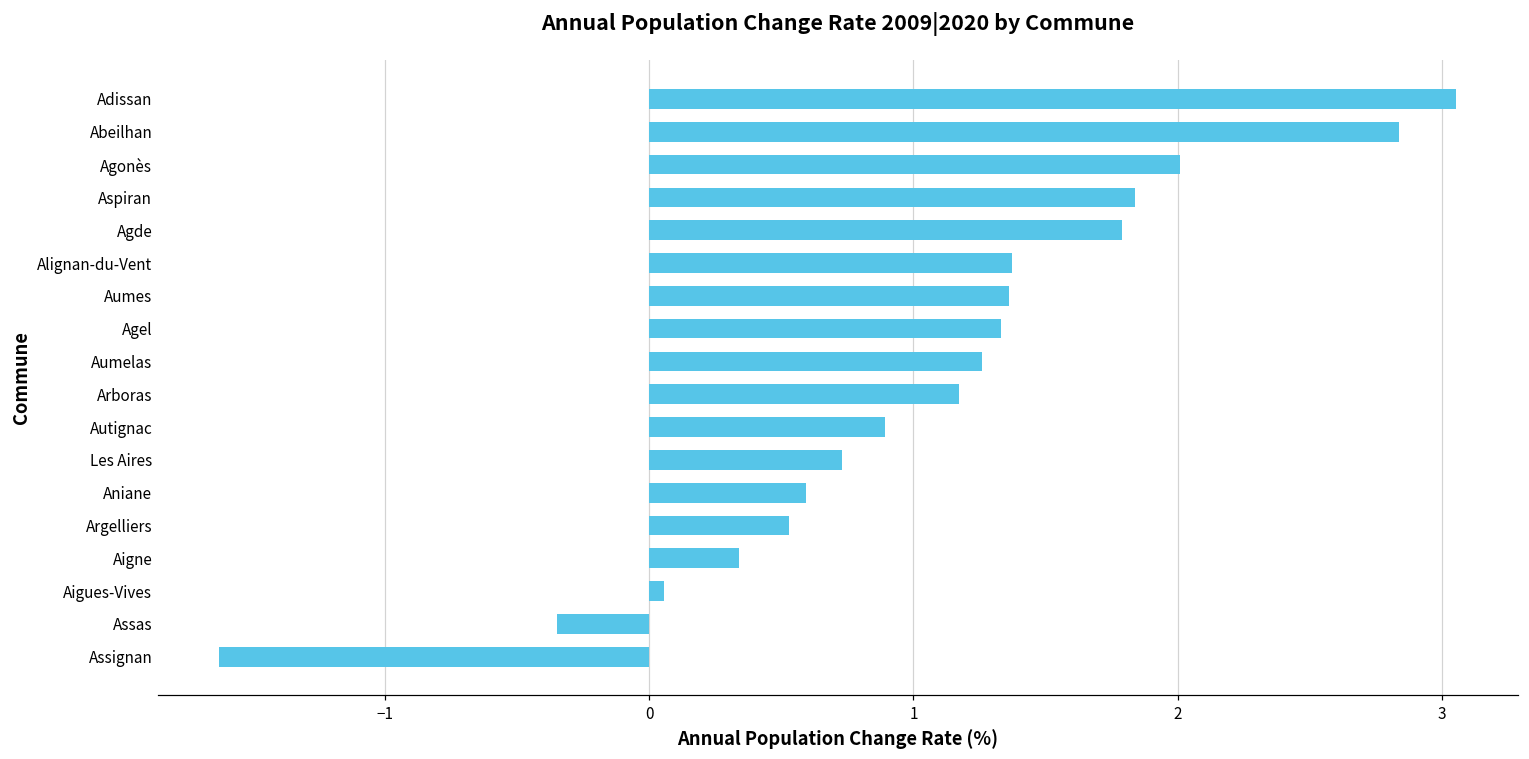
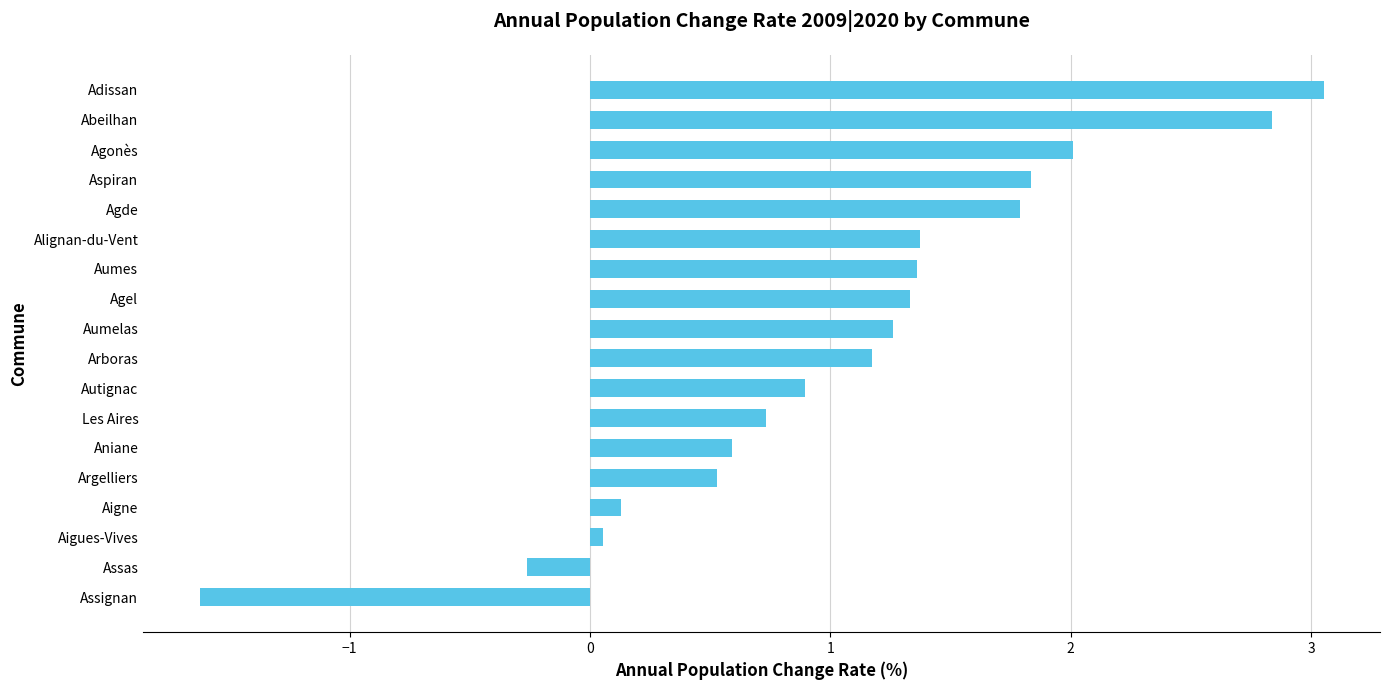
Aigne: 0.34 -> 0.13
Assas: -0.35 -> -0.26
